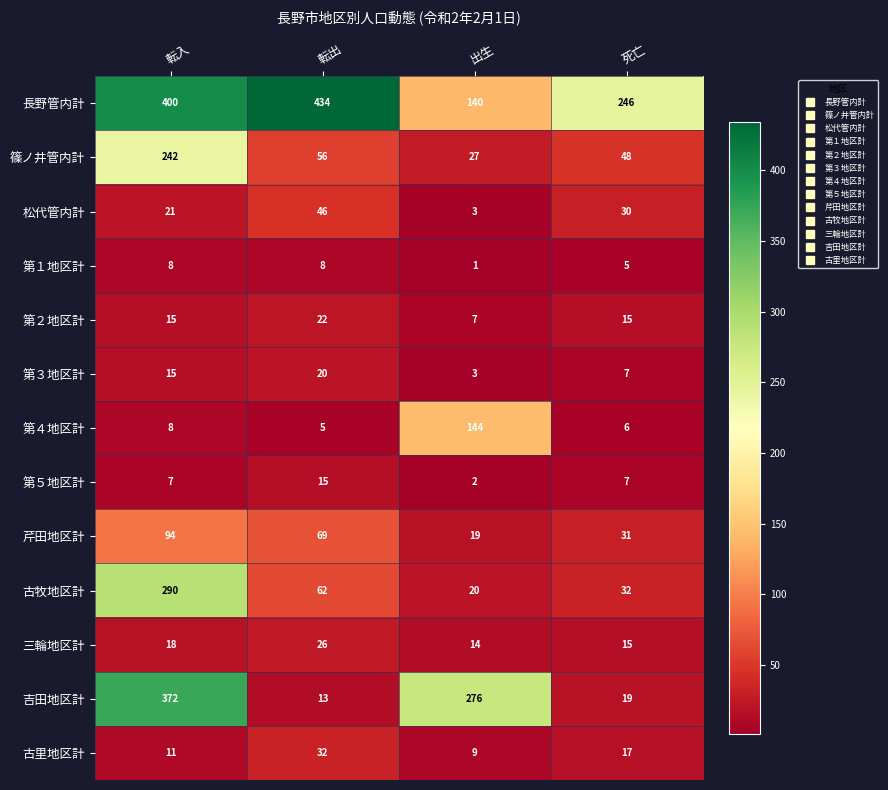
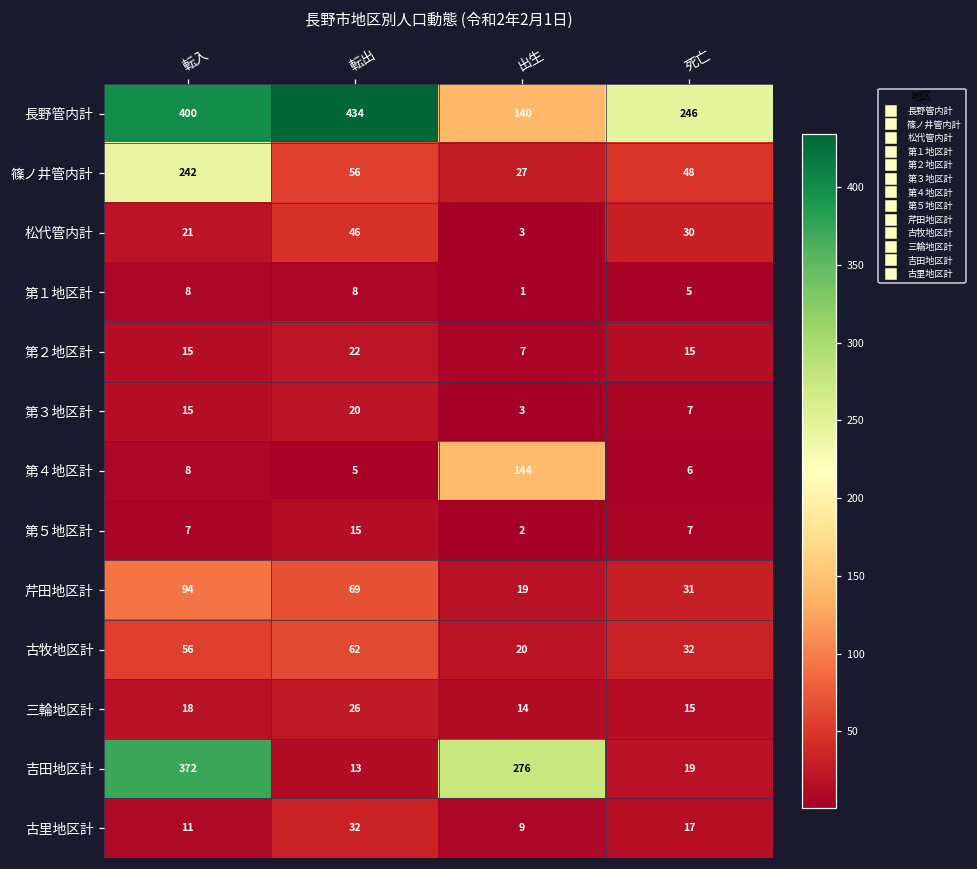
古牧地区計, 転入: 290 -> 56
